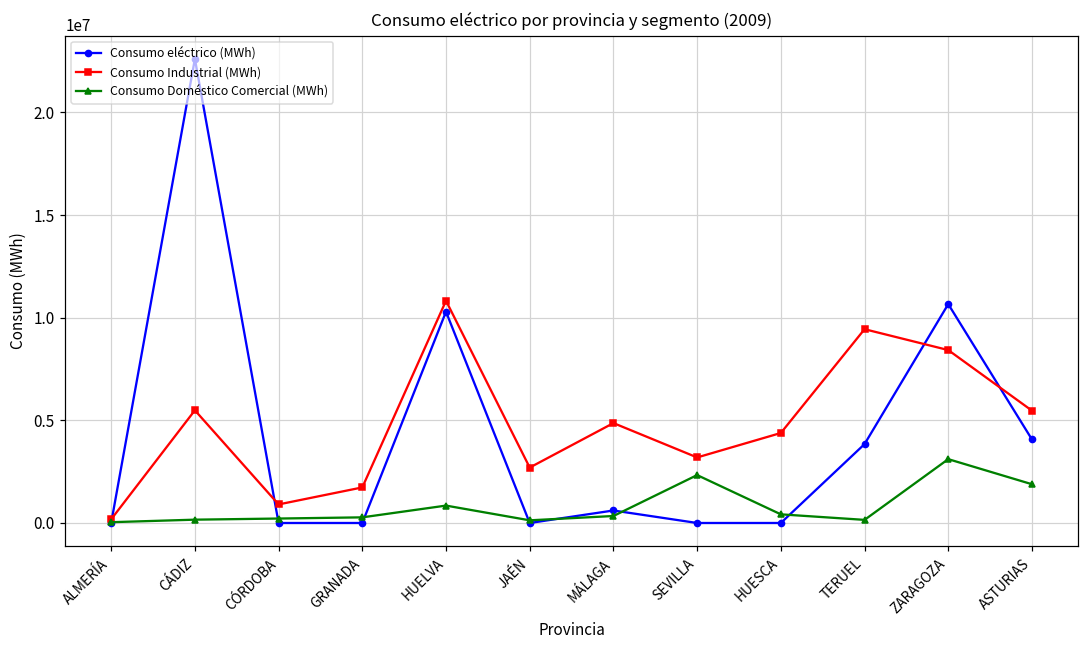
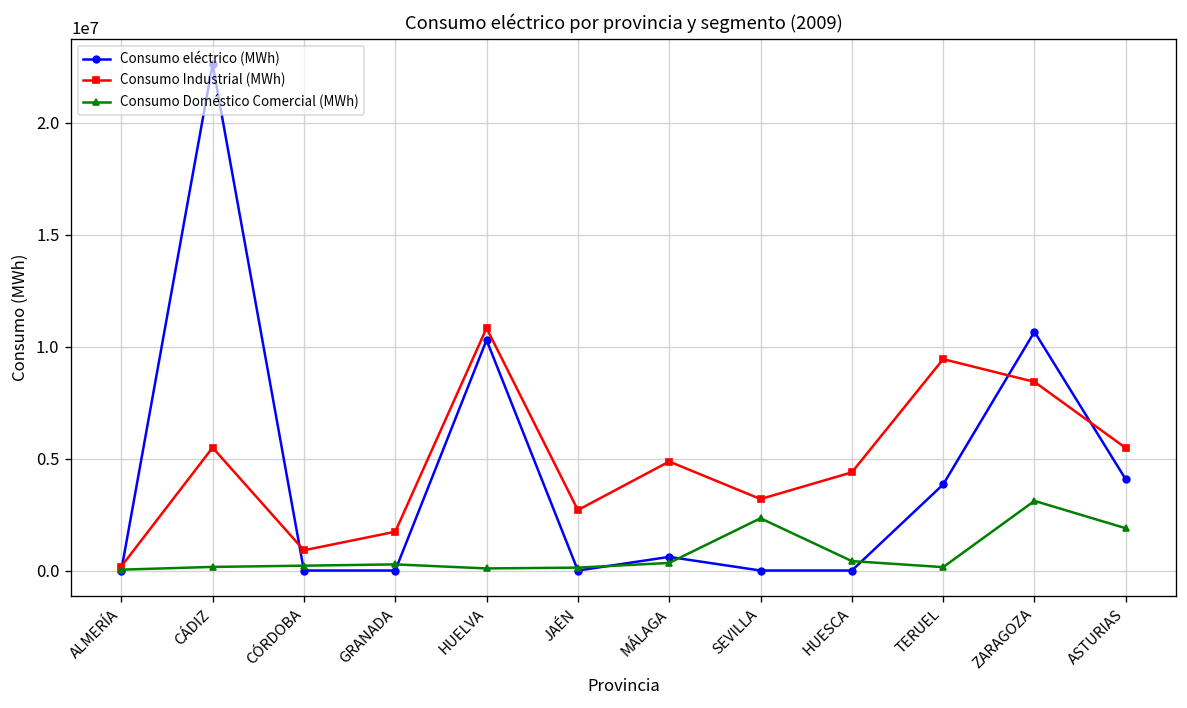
Consumo Doméstico Comercial (MWh), HUELVA: 800000 -> 100000
